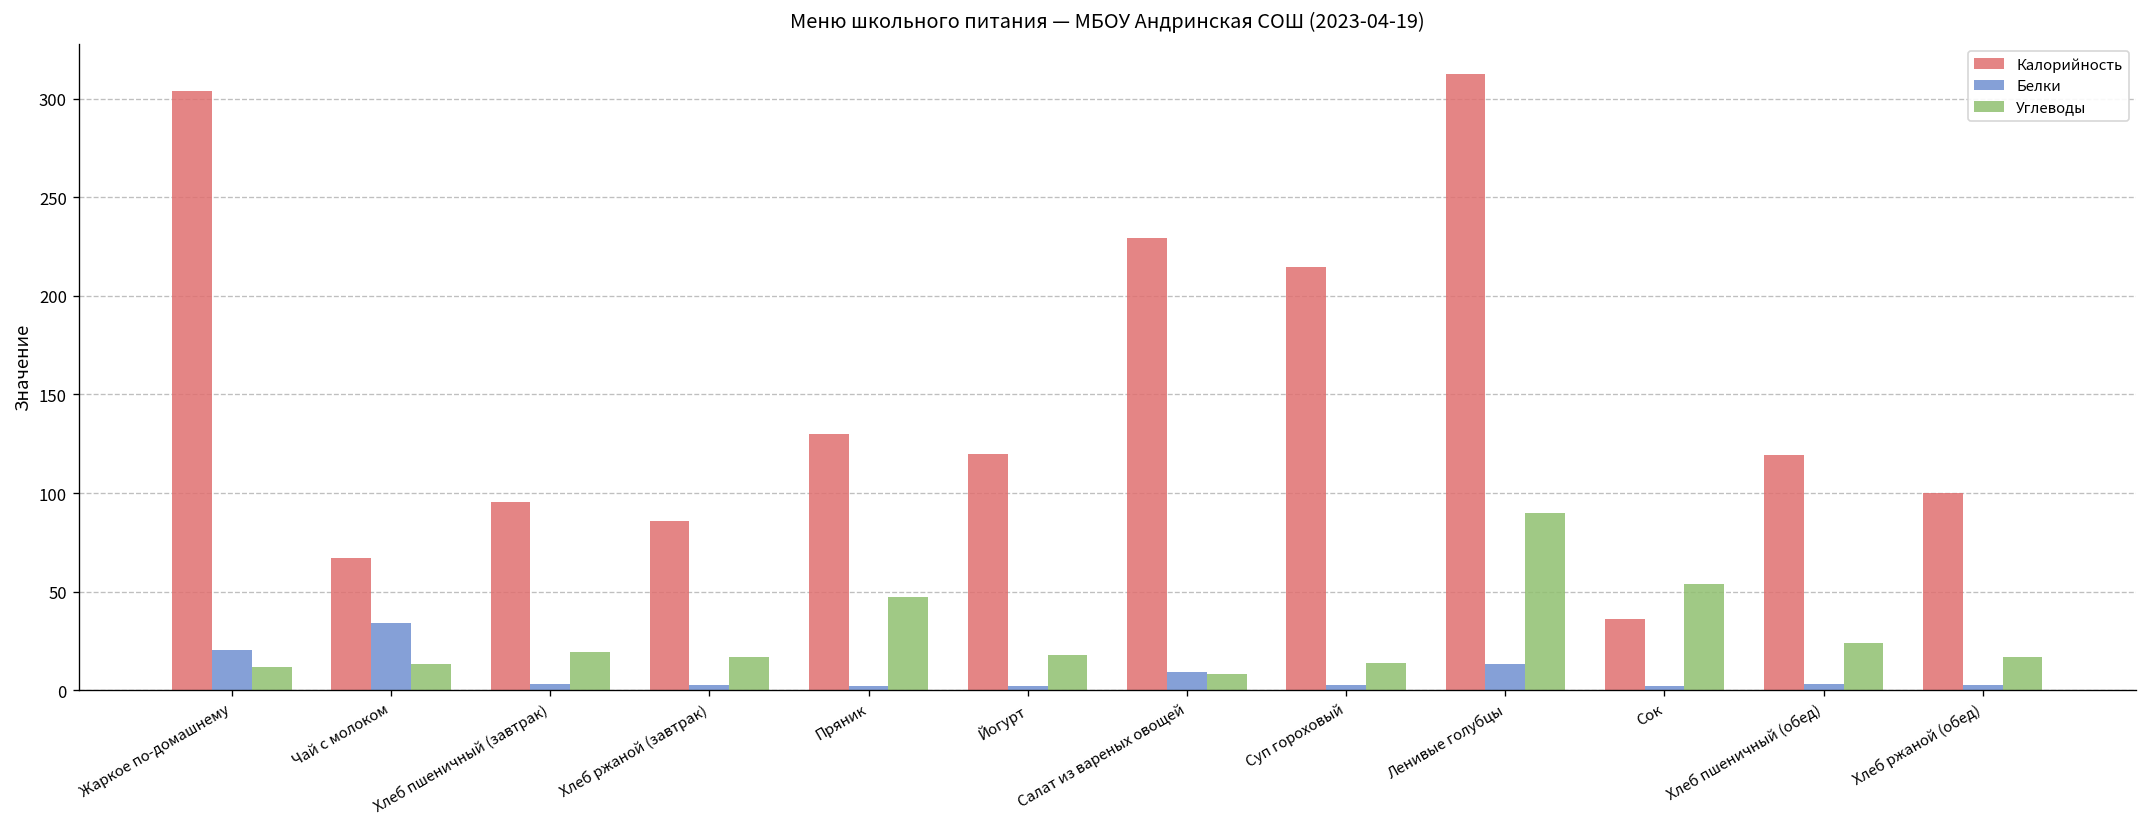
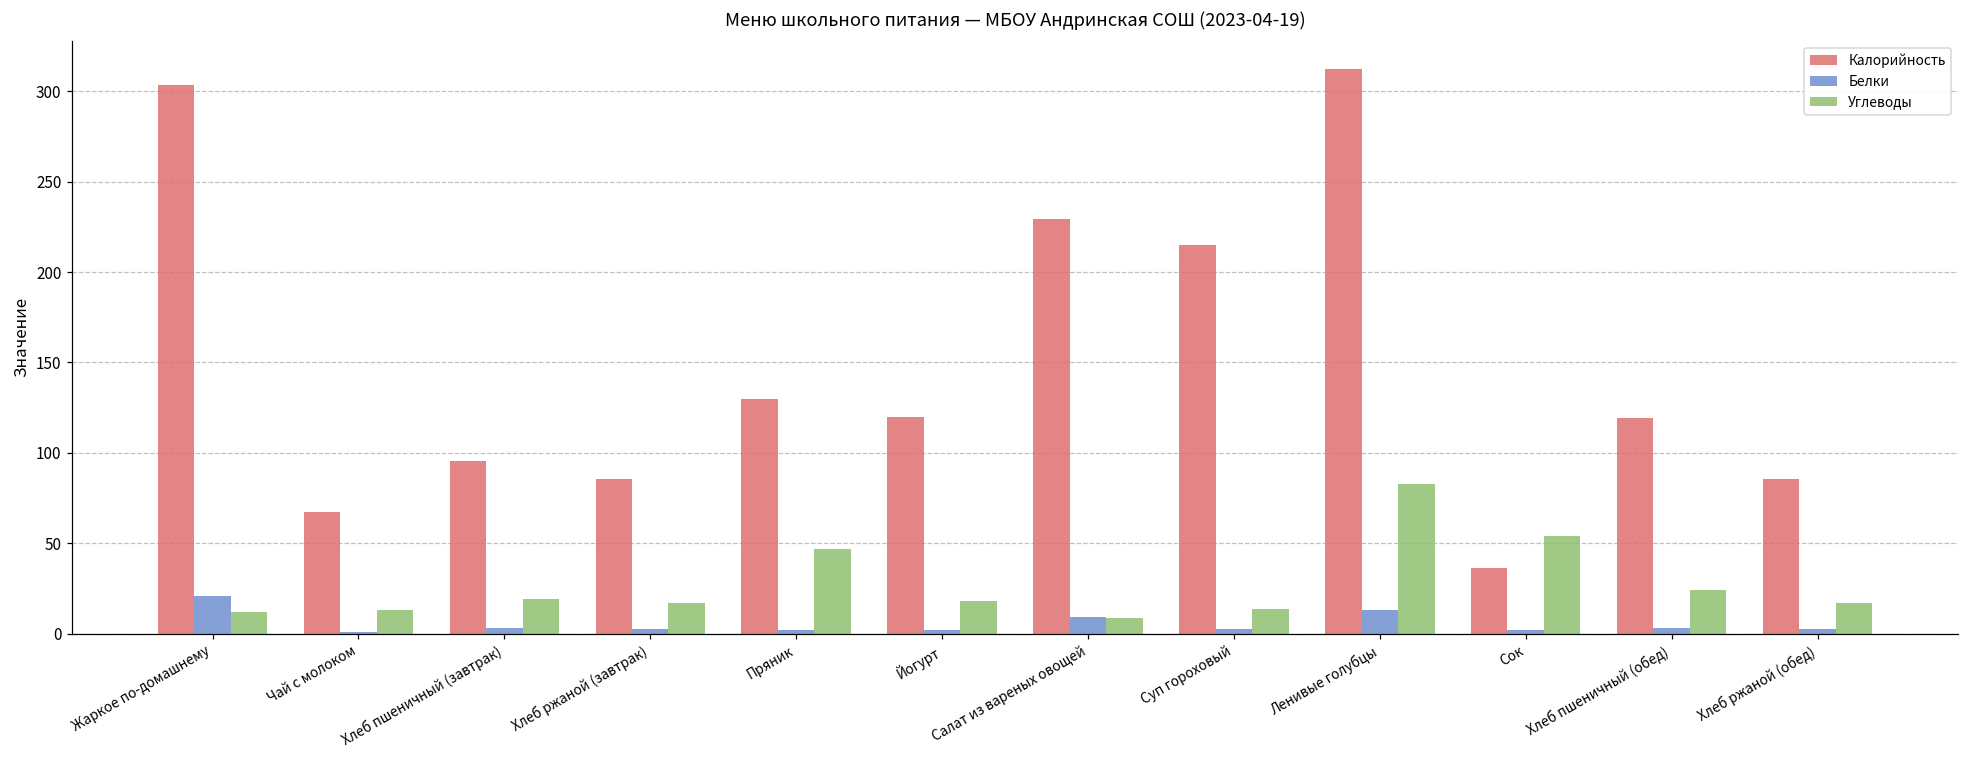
Белки, Чай с молоком: 34 -> 1
Углеводы, Ленивые голубцы: 90 -> 83
Калорийность, Хлеб ржаной (обед): 100 -> 86
